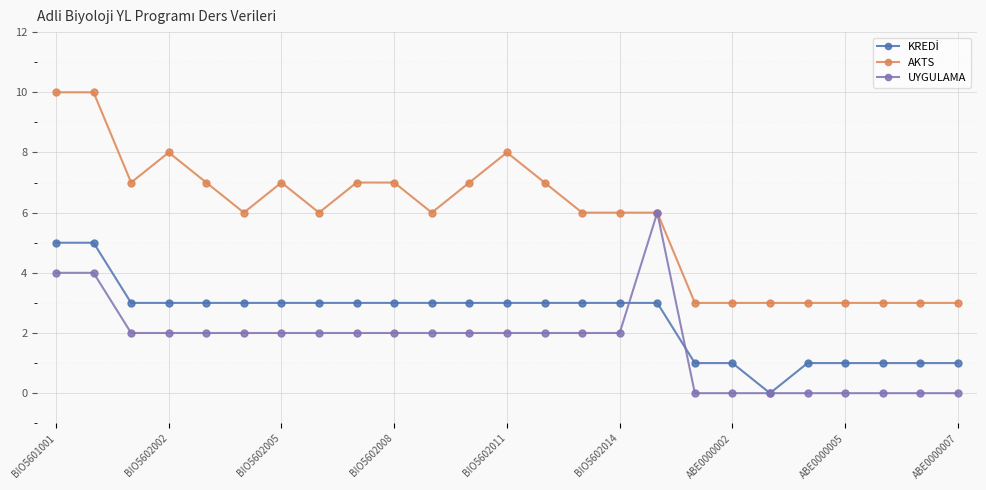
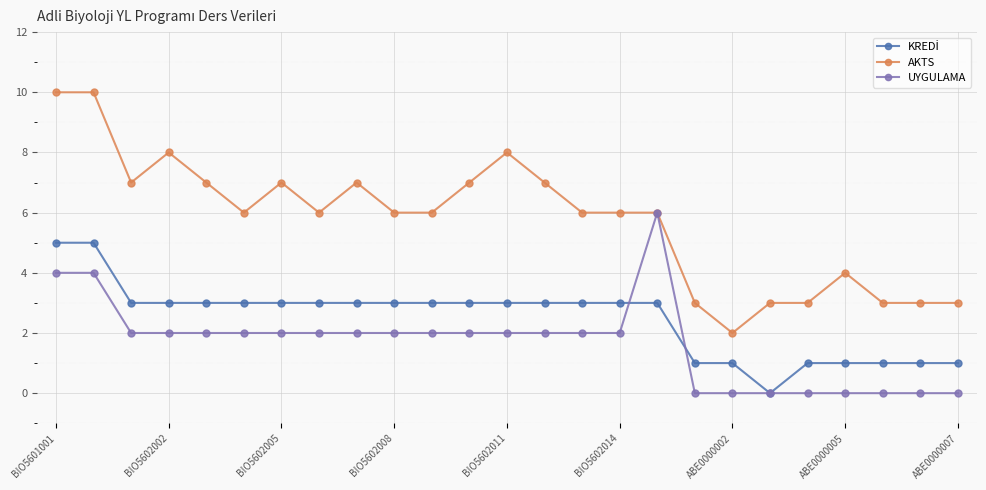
AKTS, BIO5602008: 7 -> 6
AKTS, ABE0000002: 3 -> 2
AKTS, ABE0000005: 3 -> 4
